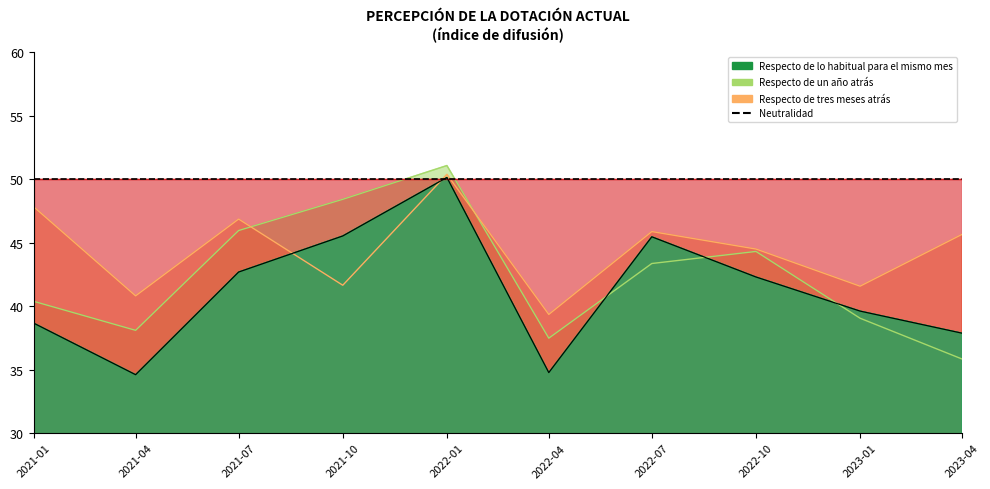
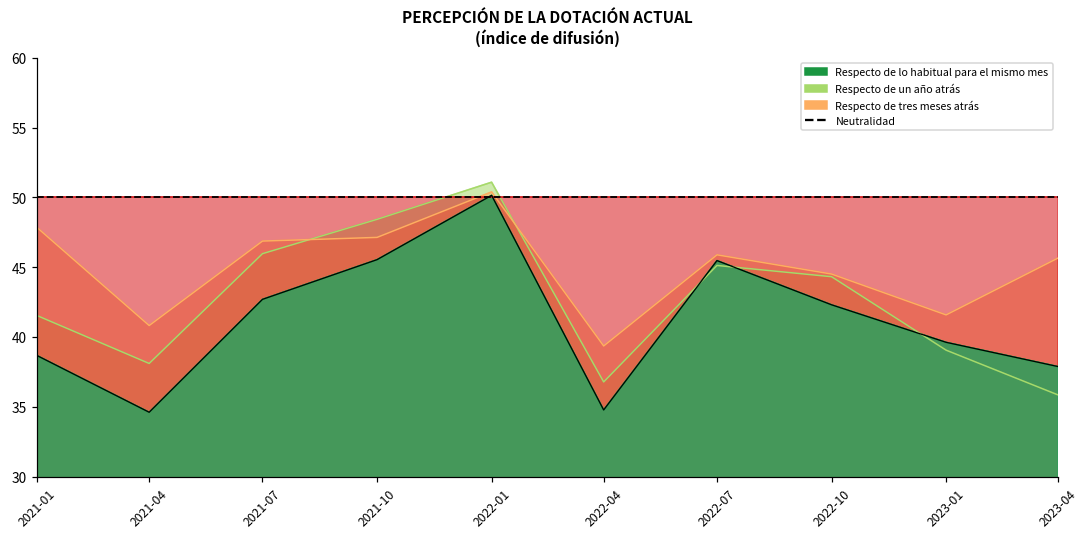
Respecto de un año atrás, 2021-01: 40.4 -> 41.5
Respecto de tres meses atrás, 2021-10: 41.7 -> 47.1
Respecto de un año atrás, 2022-04: 37.5 -> 36.8
Respecto de un año atrás, 2022-07: 43.4 -> 45.1
